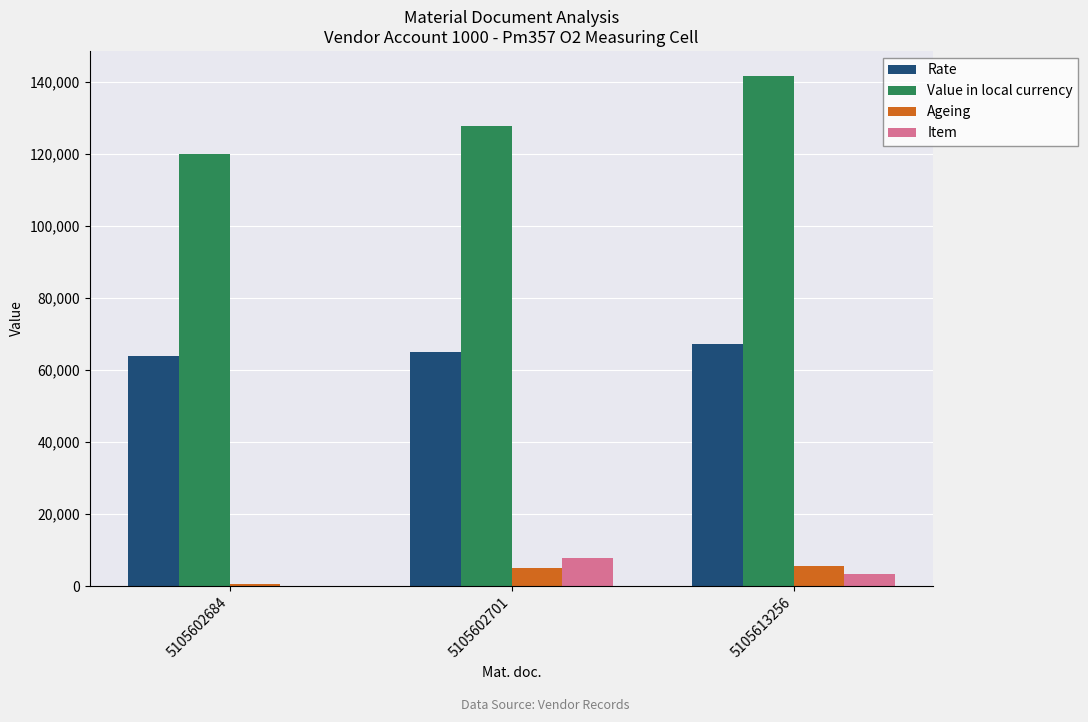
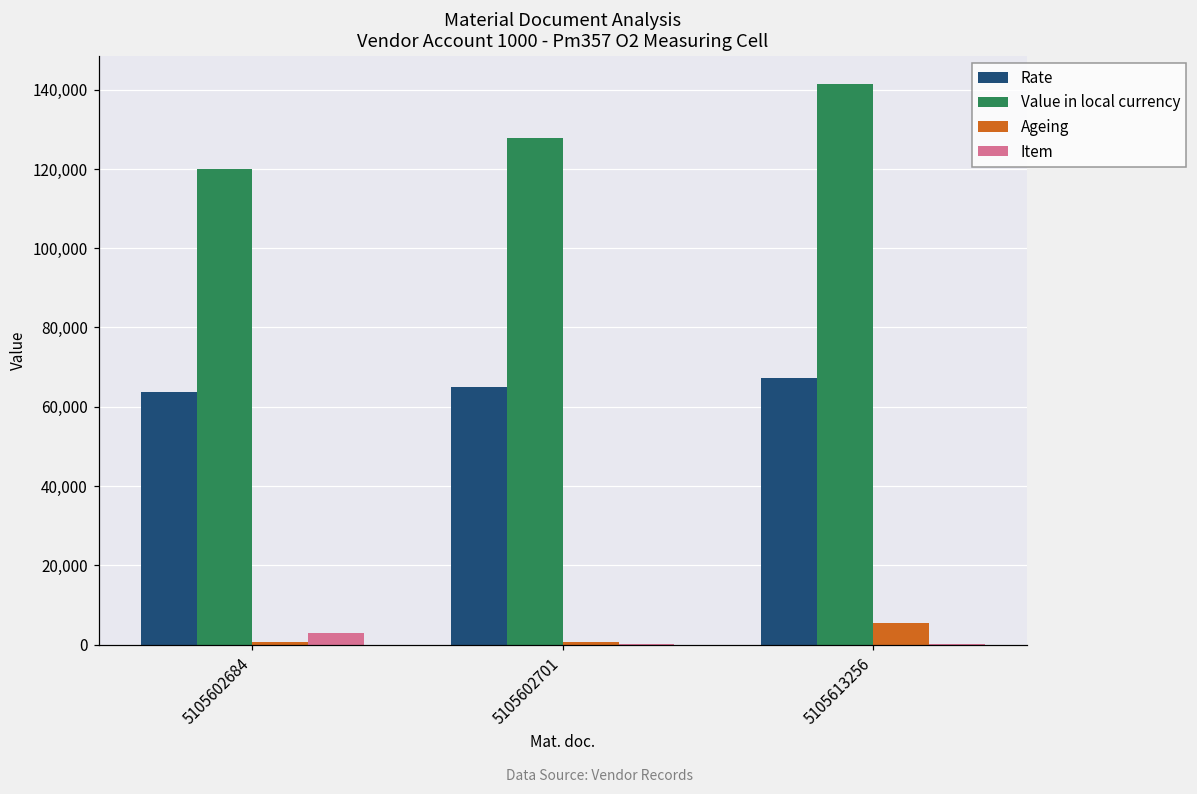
Item, 5105602684: 0 -> 3,000
Ageing, 5105602701: 5,000 -> 1,000
Item, 5105602701: 8,000 -> 0
Item, 5105613256: 3,000 -> 0
